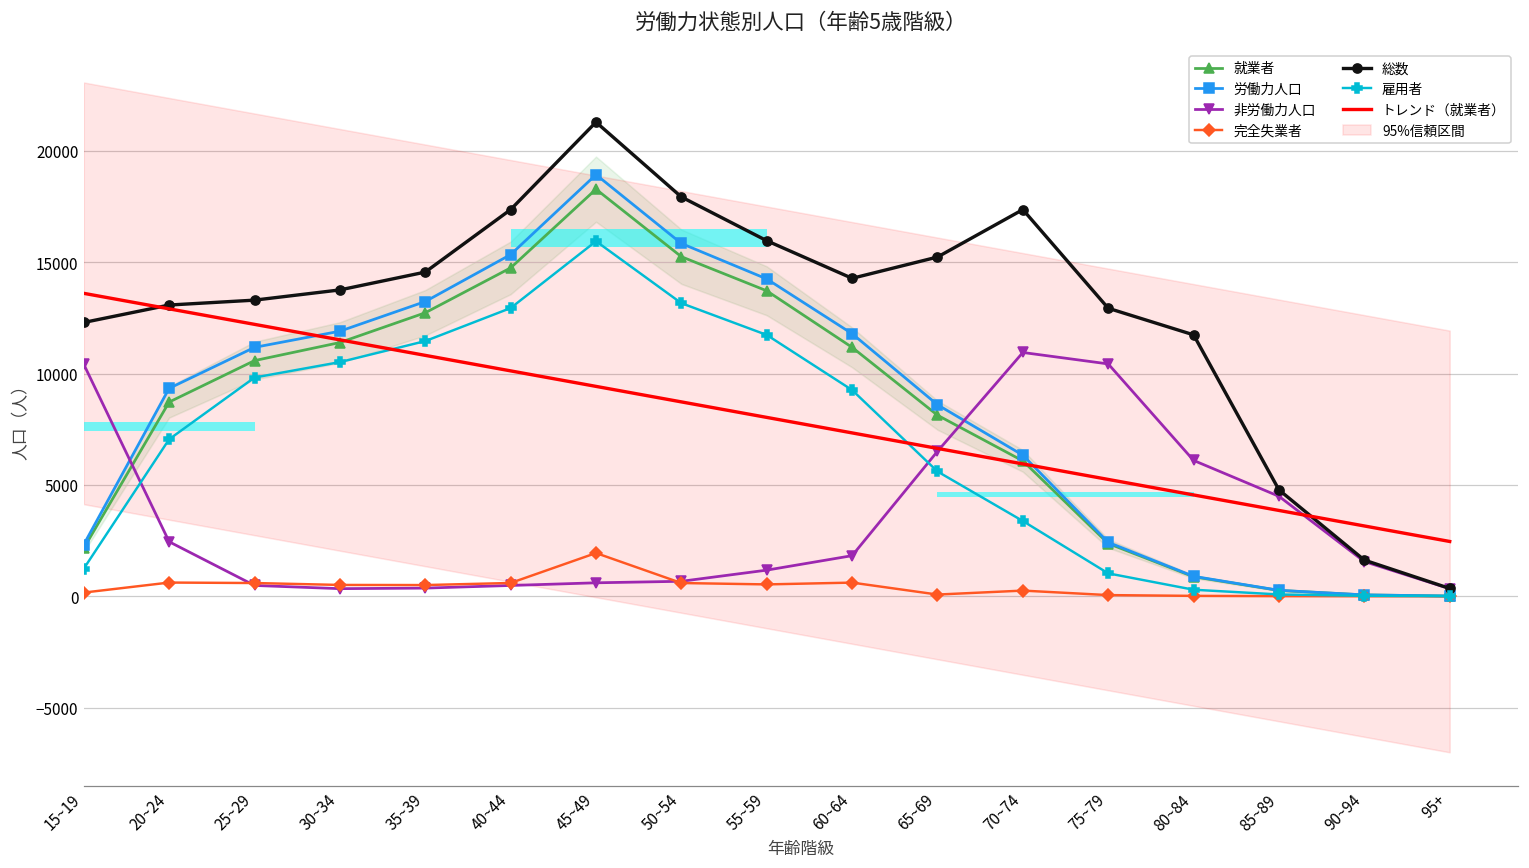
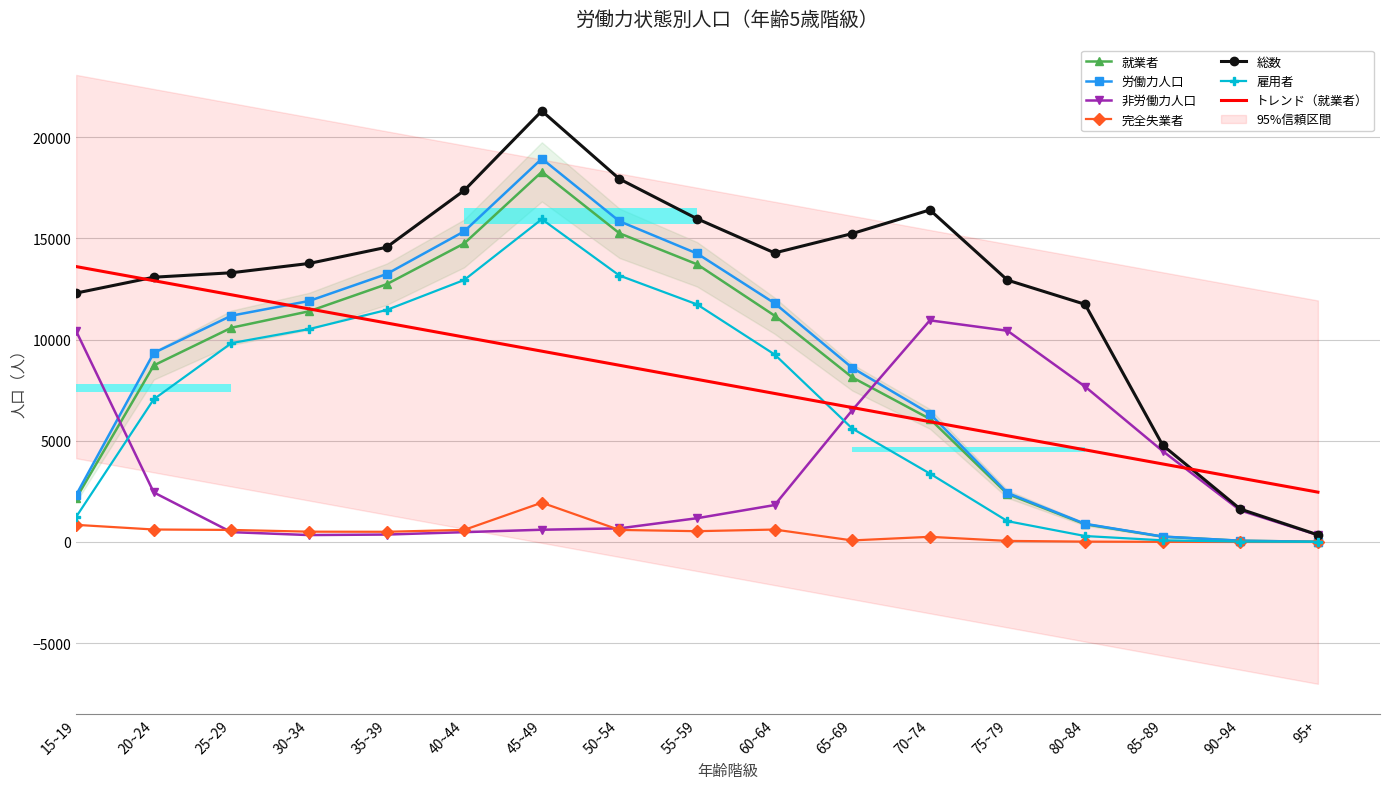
完全失業者, 15~19: 200 -> 800
総数, 70~74: 17400 -> 16400
非労働力人口, 80~84: 6100 -> 7700
